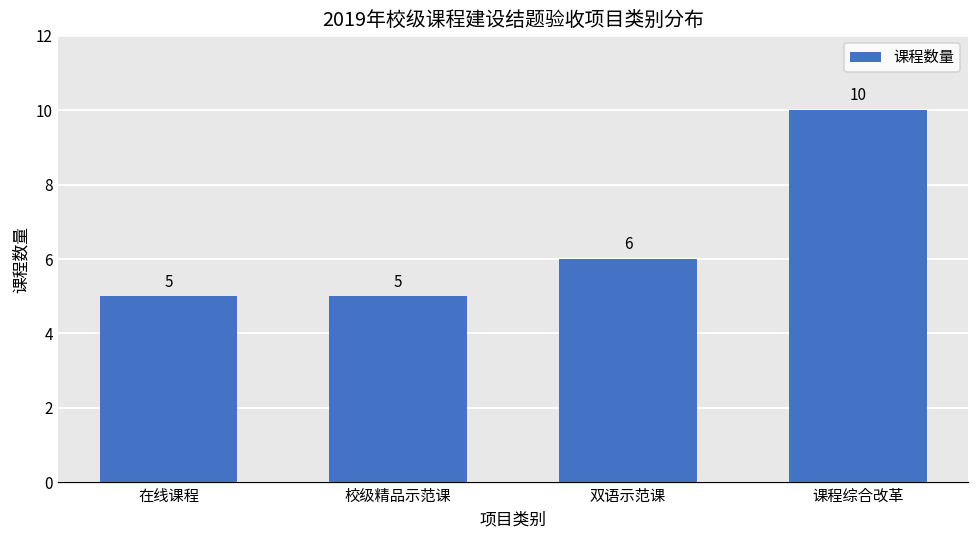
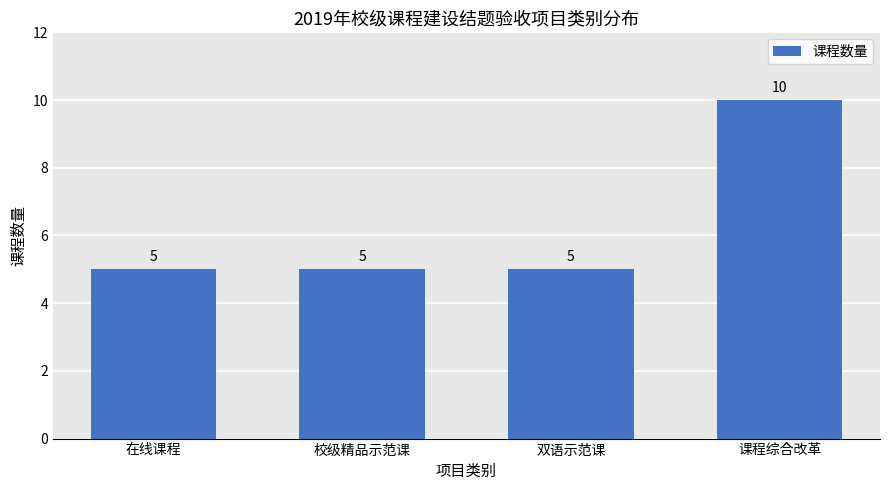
双语示范课: 6 -> 5
